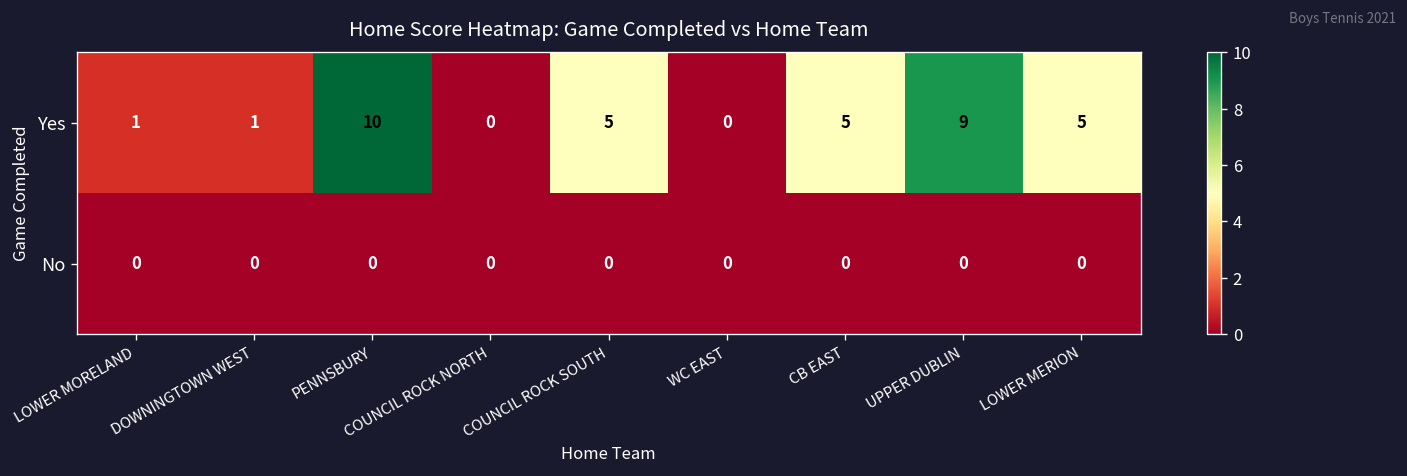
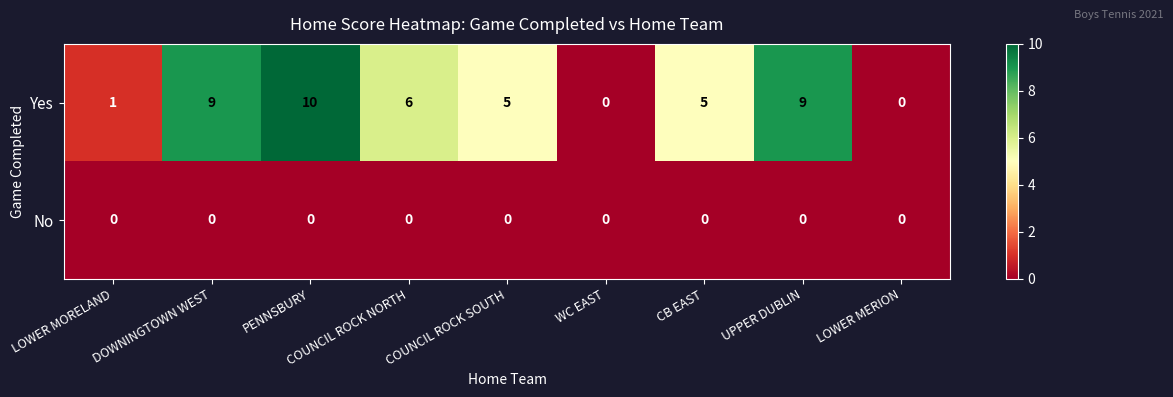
Yes, DOWNINGTOWN WEST: 1 -> 9
Yes, COUNCIL ROCK NORTH: 0 -> 6
Yes, LOWER MERION: 5 -> 0
